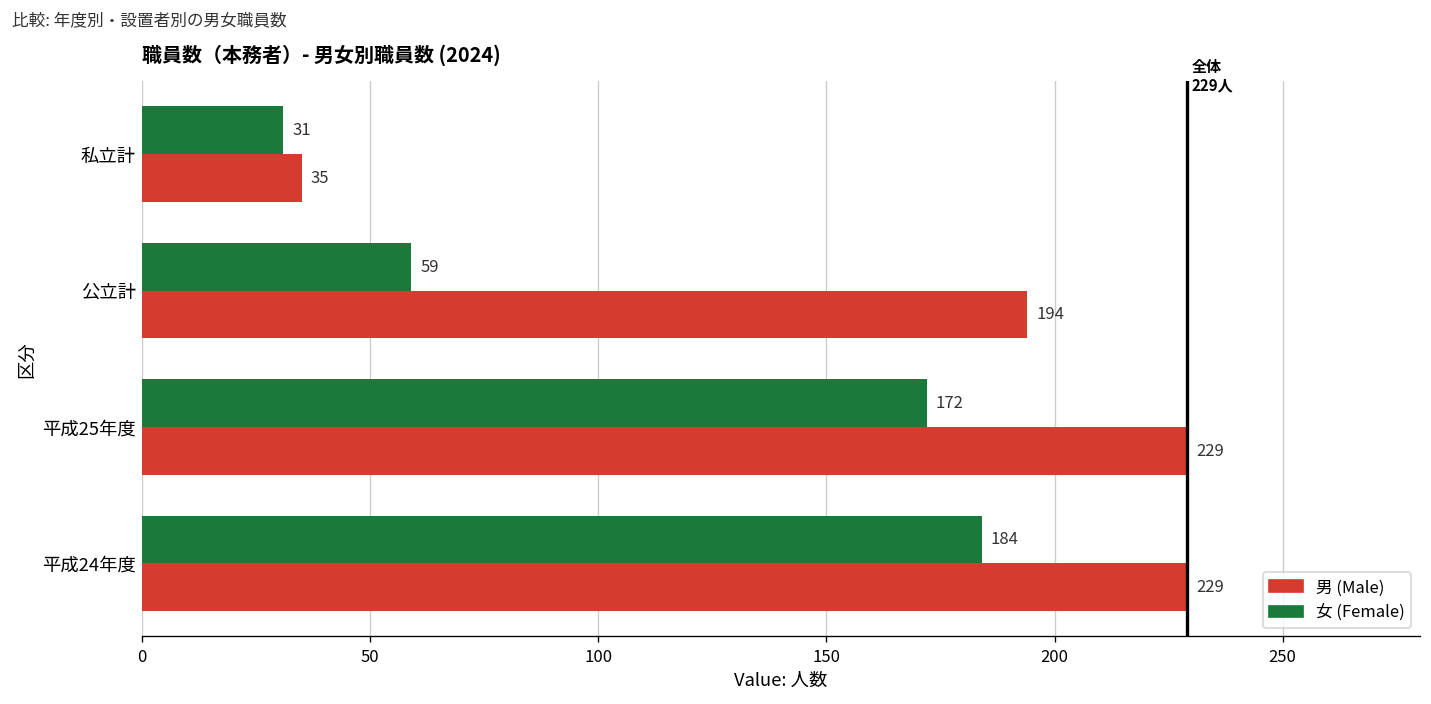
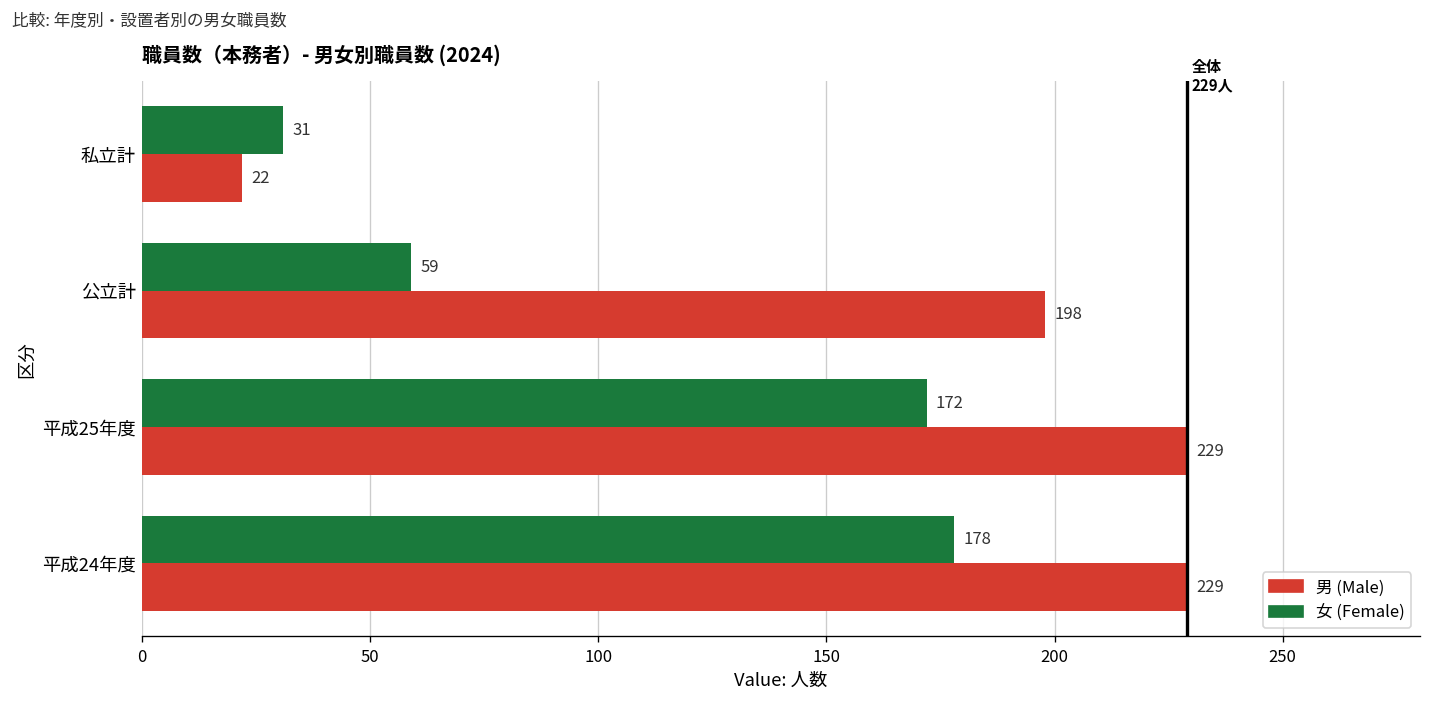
男 (Male), 私立計: 35 -> 22
男 (Male), 公立計: 194 -> 198
女 (Female), 平成24年度: 184 -> 178
